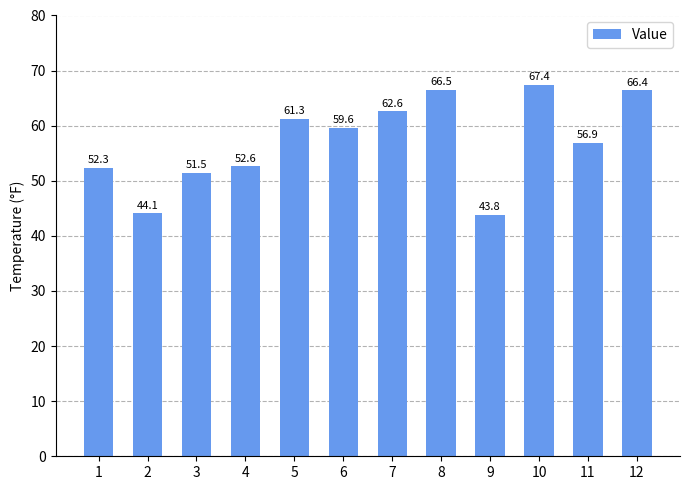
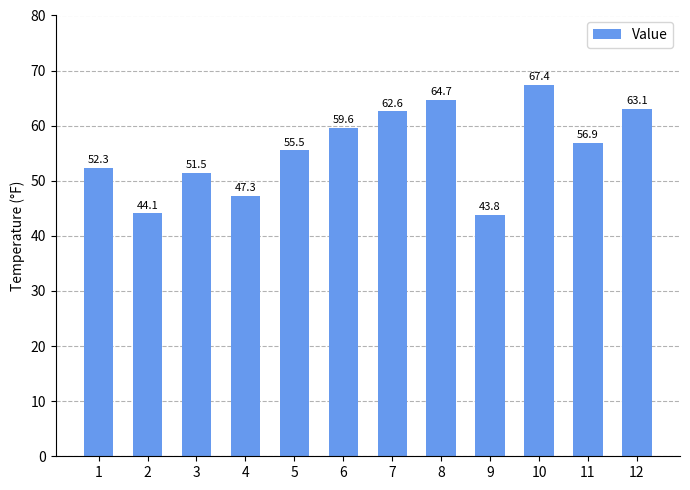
4: 52.6 -> 47.3
5: 61.3 -> 55.5
8: 66.5 -> 64.7
12: 66.4 -> 63.1
